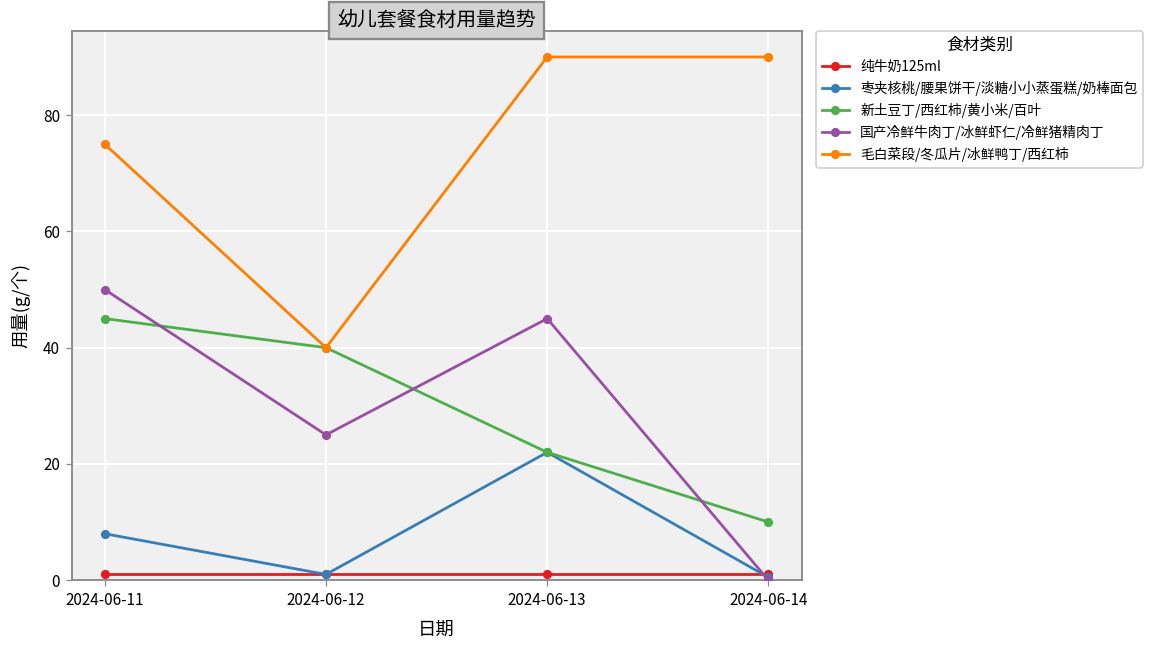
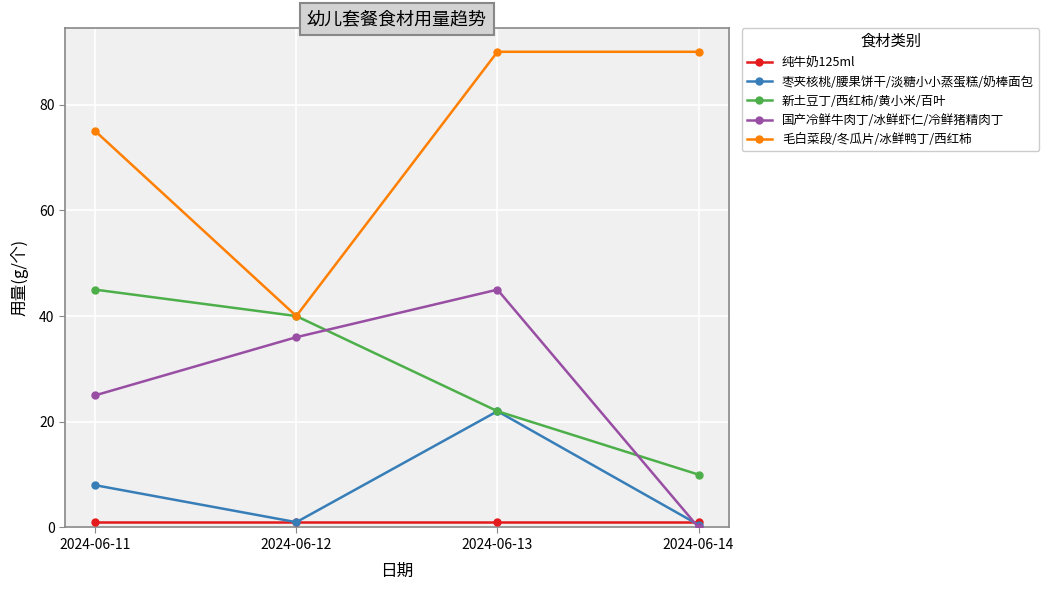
国产冷鲜牛肉丁/冰鲜虾仁/冷鲜猪精肉丁, 2024-06-11: 50 -> 25
国产冷鲜牛肉丁/冰鲜虾仁/冷鲜猪精肉丁, 2024-06-12: 25 -> 36
